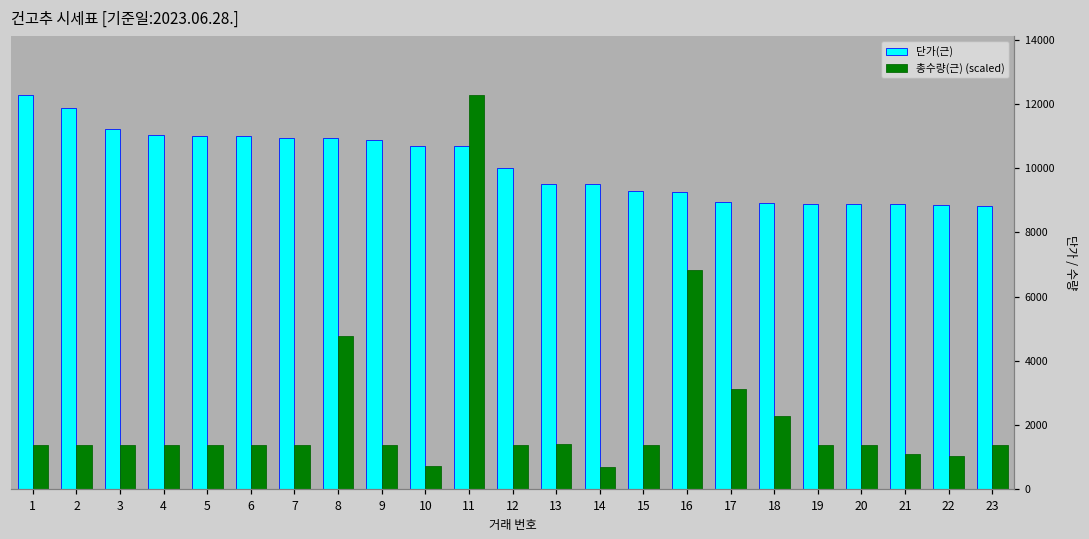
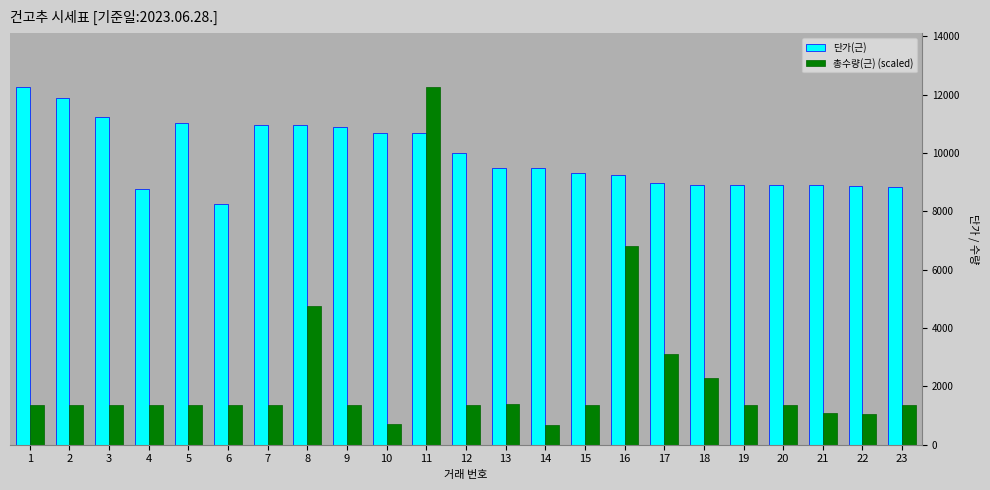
단가(근), 4: 11000 -> 8800
단가(근), 6: 11000 -> 8200
